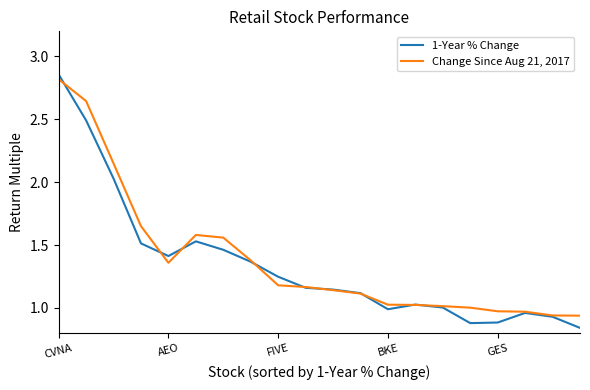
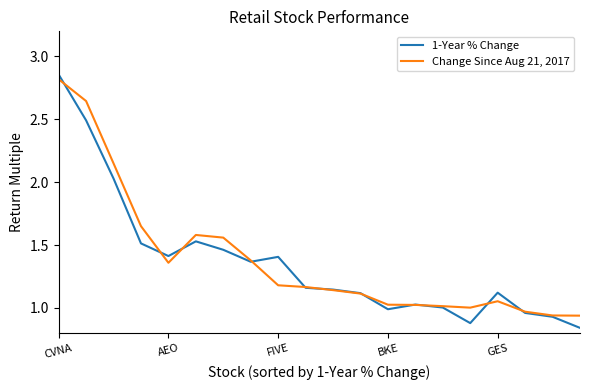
1-Year % Change, FIVE: 1.25 -> 1.41
1-Year % Change, GES: 0.88 -> 1.12
Change Since Aug 21, 2017, GES: 0.97 -> 1.05
